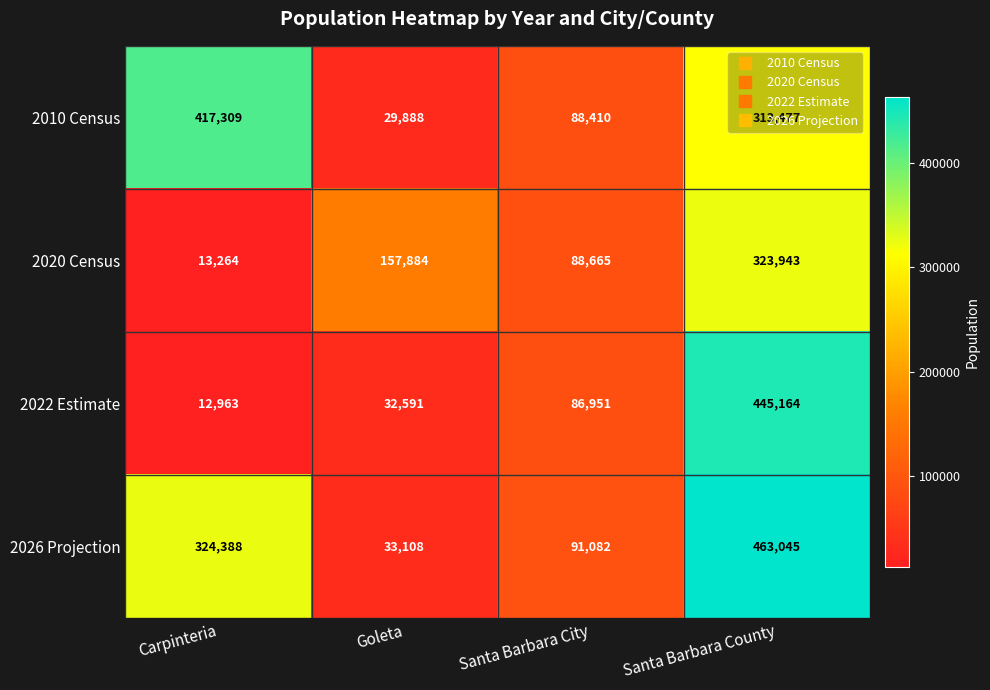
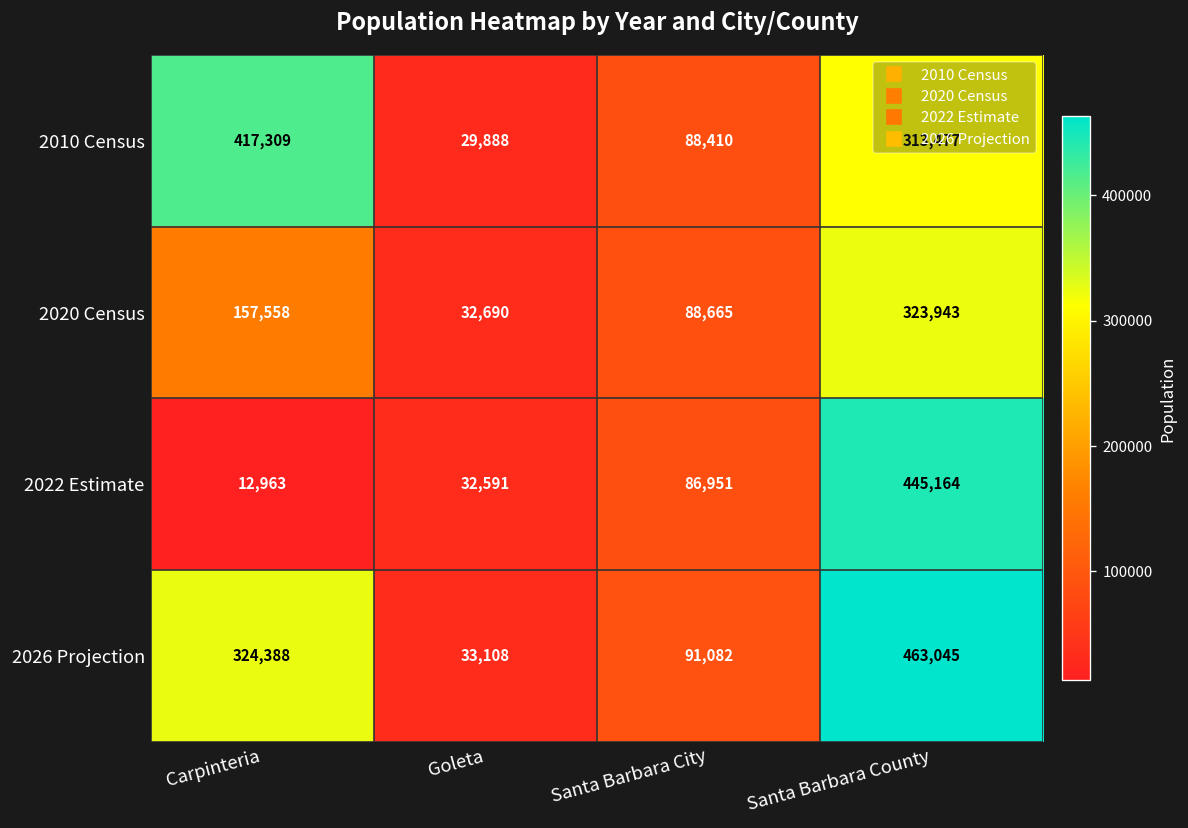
2020 Census, Carpinteria: 13,264 -> 157,558
2020 Census, Goleta: 157,884 -> 32,690
